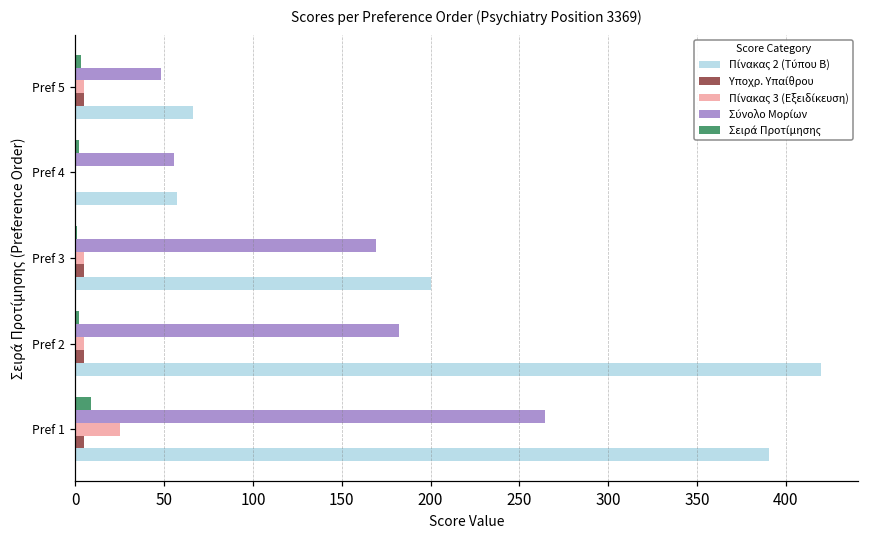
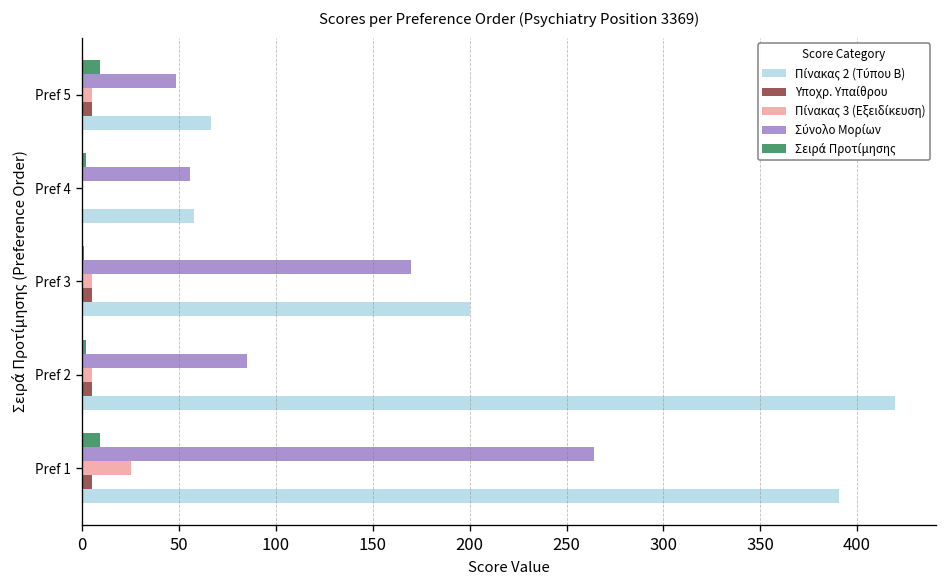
Σειρά Προτίμησης, Pref 5: 3 -> 9
Σύνολο Μορίων, Pref 2: 182 -> 85
